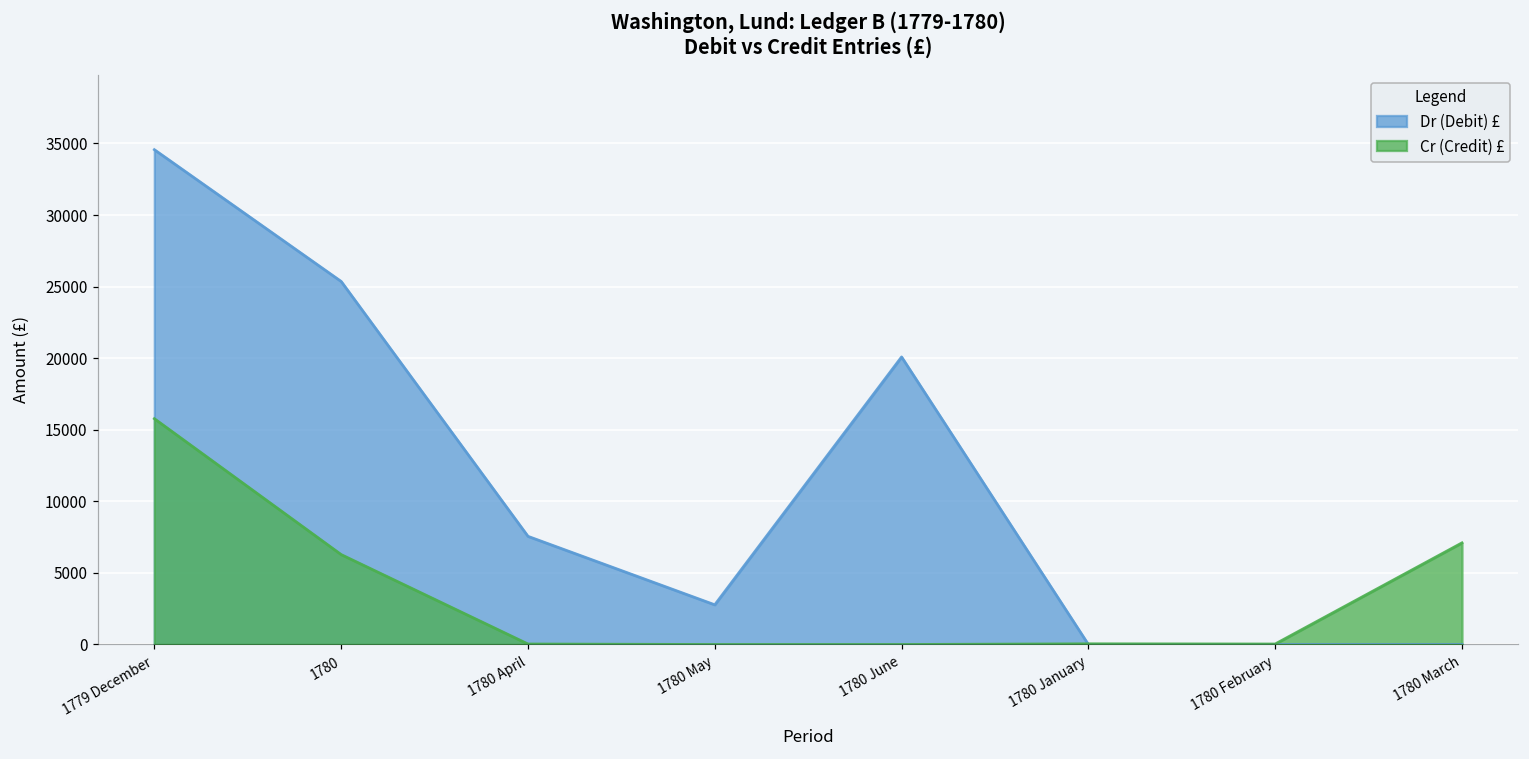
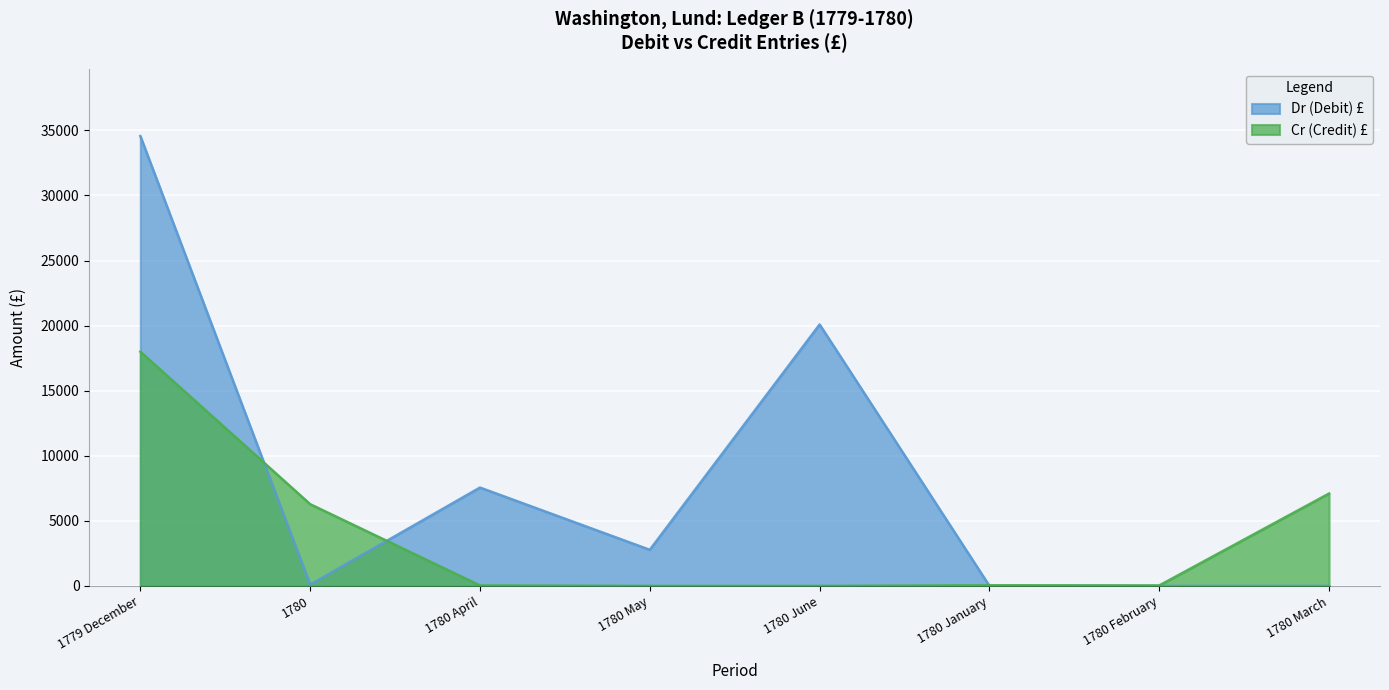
Cr (Credit) £, 1779 December: 15800 -> 18000
Dr (Debit) £, 1780: 25400 -> 100
